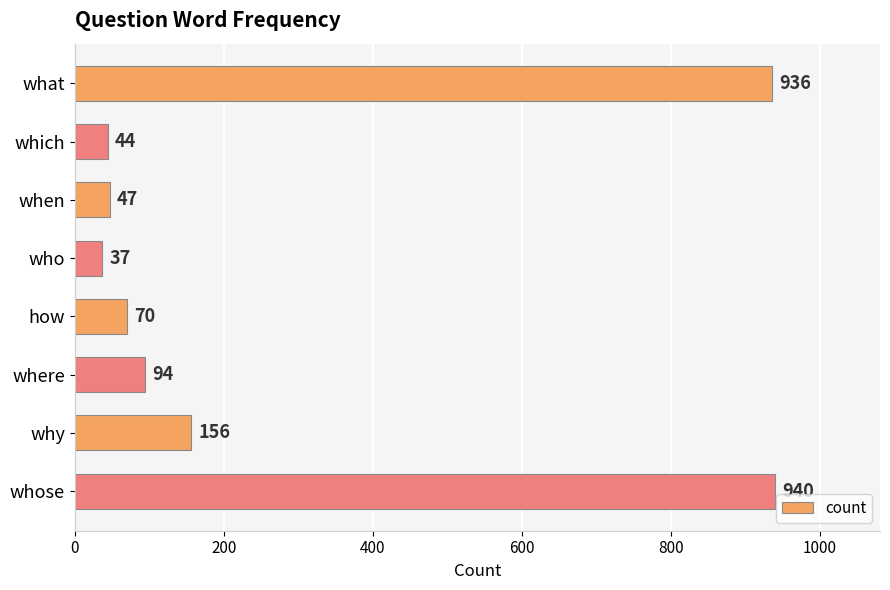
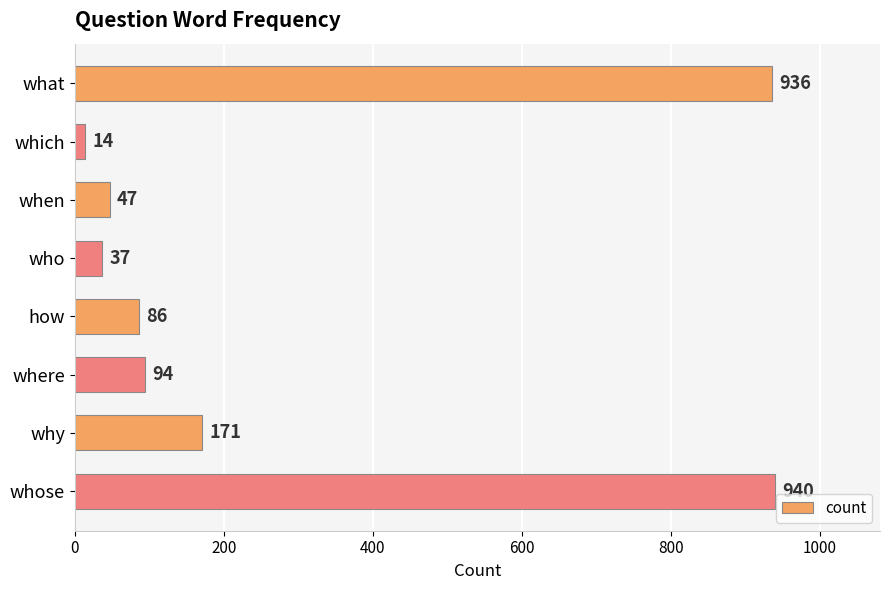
which: 44 -> 14
how: 70 -> 86
why: 156 -> 171
